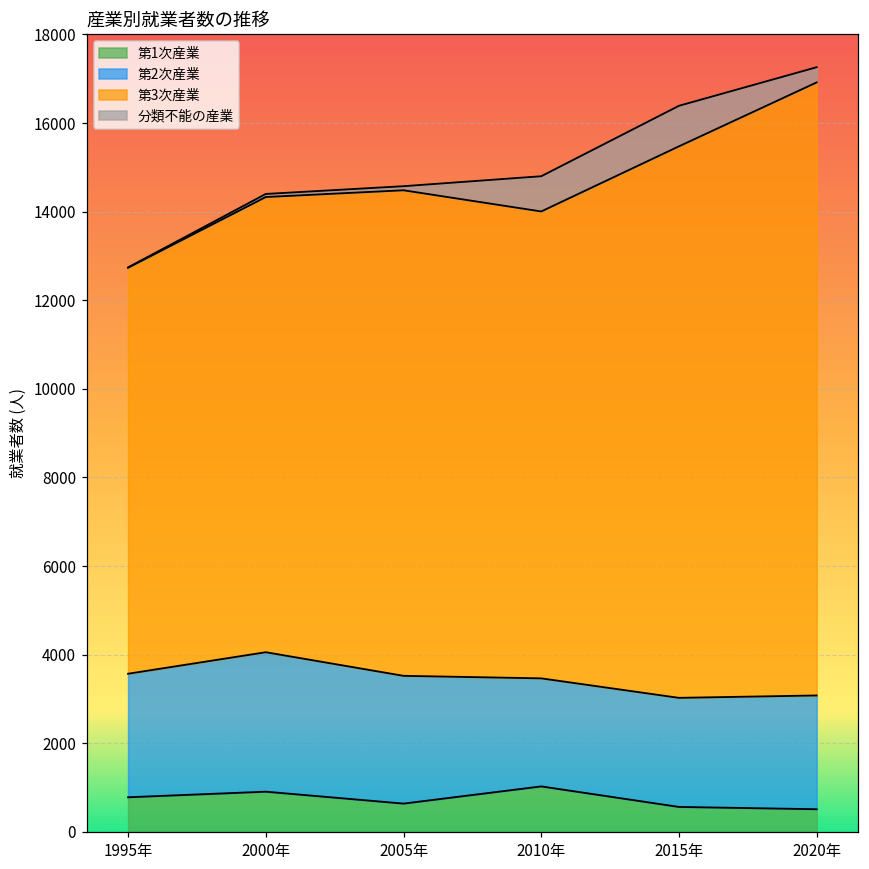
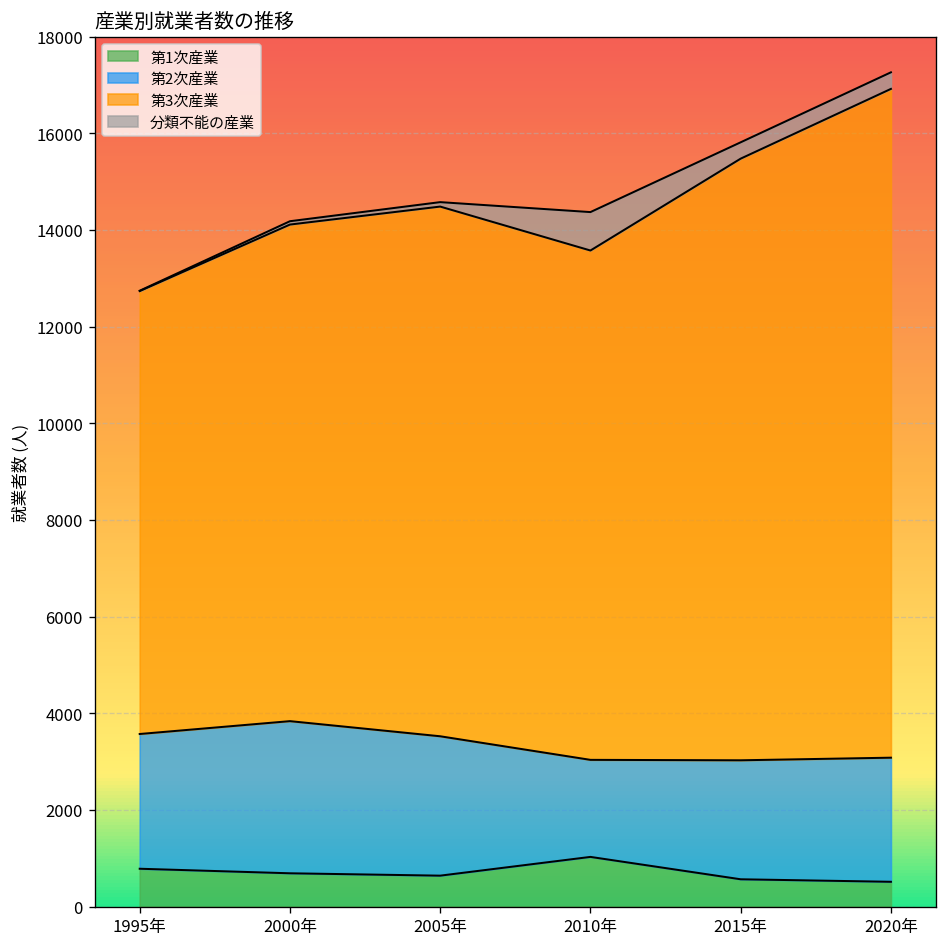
第1次産業, 2000年: 900 -> 700
第2次産業, 2010年: 2400 -> 2000
分類不能の産業, 2015年: 900 -> 300
